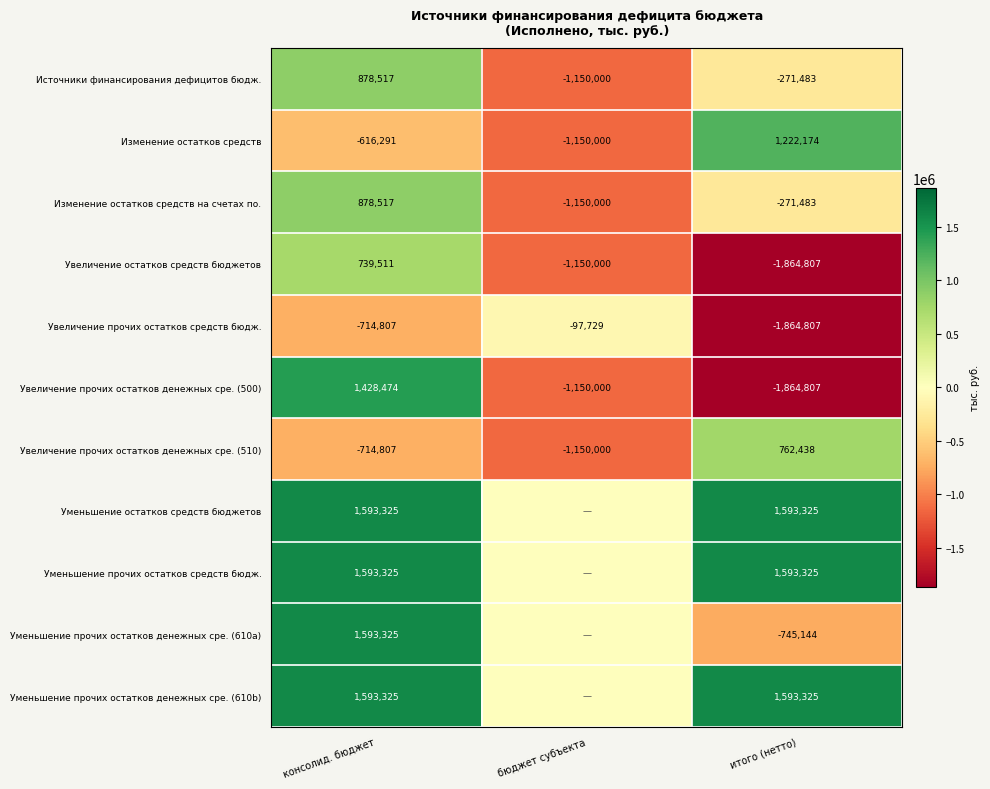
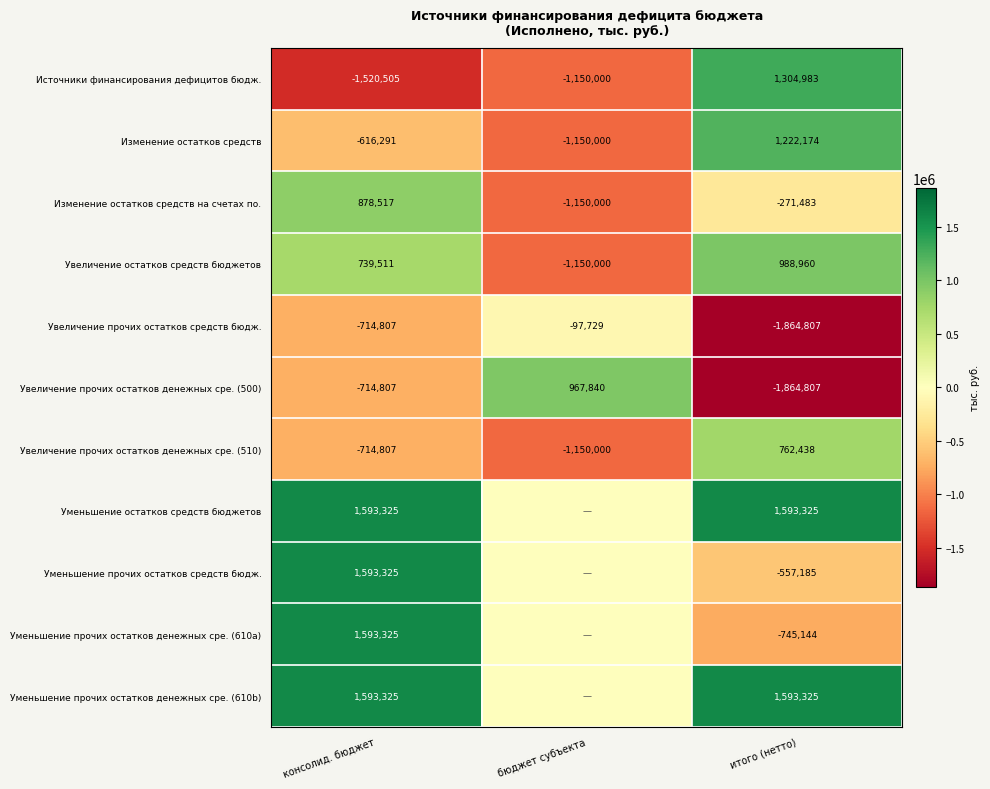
Источники финансирования дефицитов бюдж., консолид. бюджет: 878,517 -> -1,520,505
Источники финансирования дефицитов бюдж., итого (нетто): -271,483 -> 1,304,983
Увеличение остатков средств бюджетов, итого (нетто): -1,864,807 -> 988,960
Увеличение прочих остатков денежных сре. (500), консолид. бюджет: 1,428,474 -> -714,807
Увеличение прочих остатков денежных сре. (500), бюджет субъекта: -1,150,000 -> 967,840
Уменьшение прочих остатков средств бюдж., итого (нетто): 1,593,325 -> -557,185
